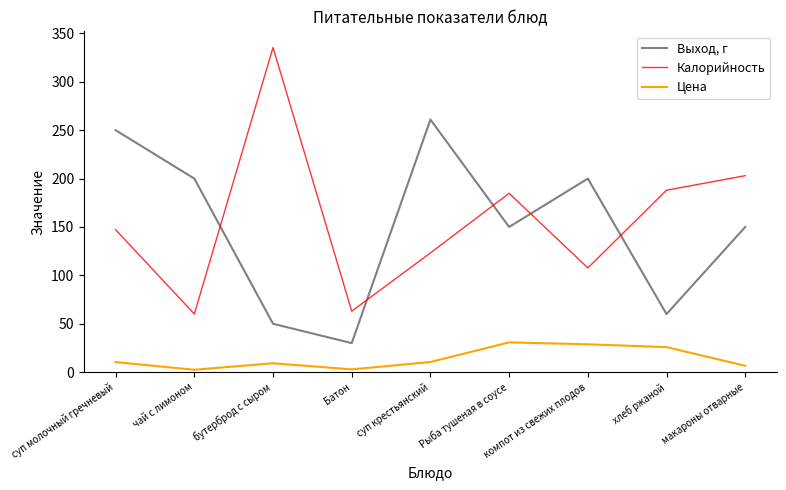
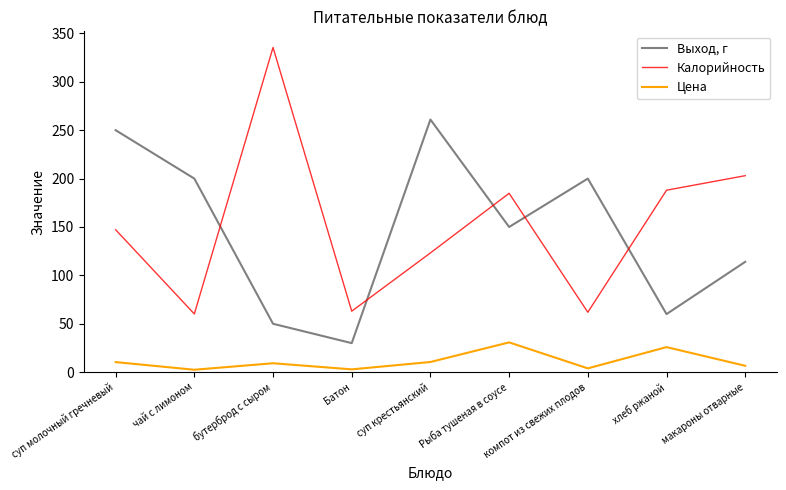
Калорийность, компот из свежих плодов: 110 -> 60
Цена, компот из свежих плодов: 30 -> 0
Выход, г, макароны отварные: 150 -> 110
